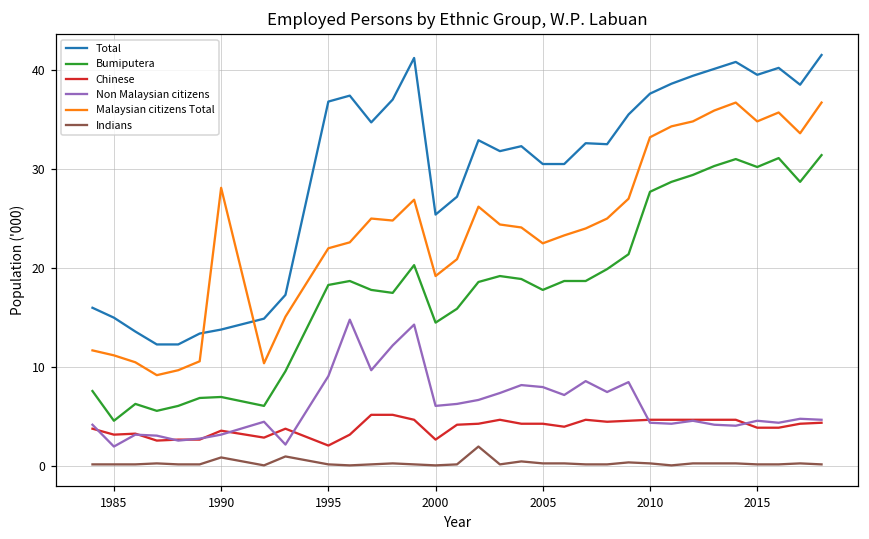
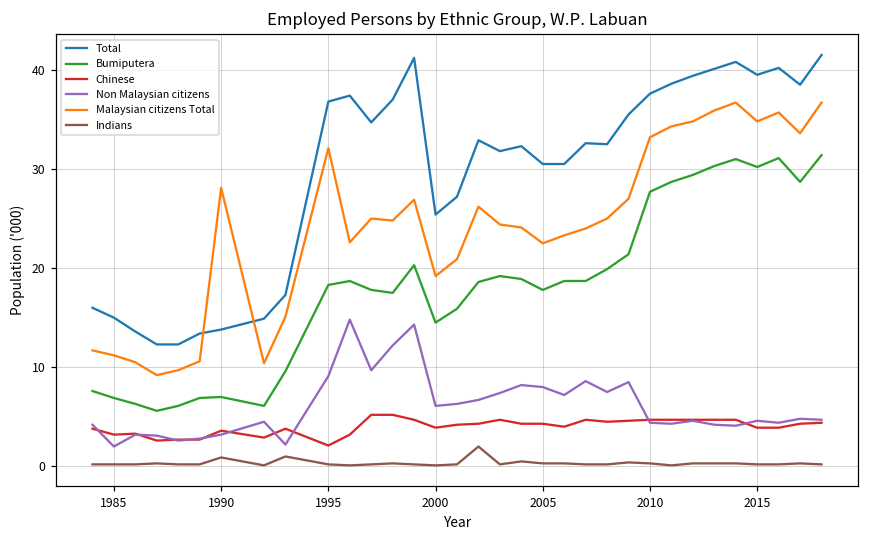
Bumiputera, 1985: 5 -> 7
Malaysian citizens Total, 1995: 22 -> 32
Chinese, 2000: 3 -> 4
